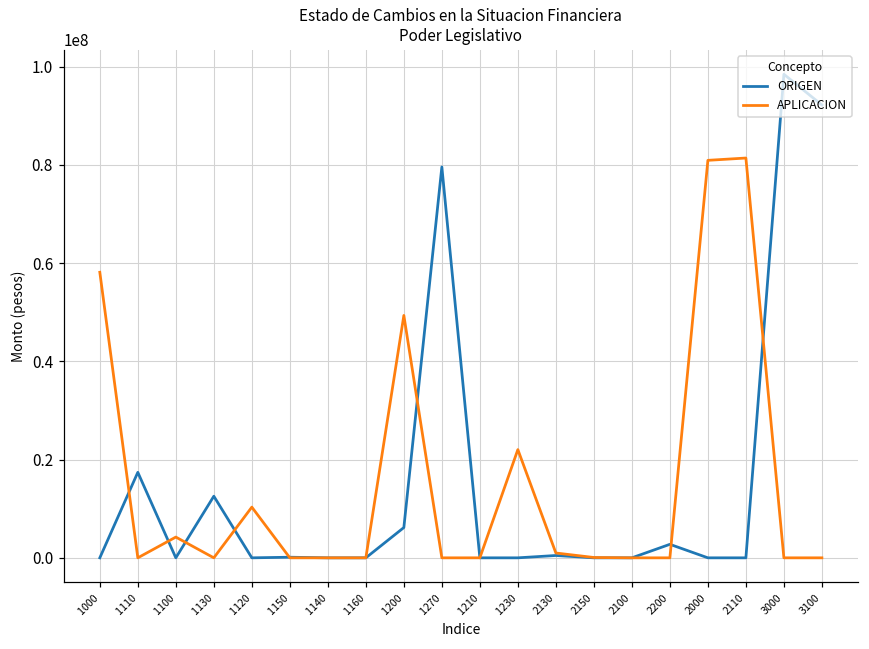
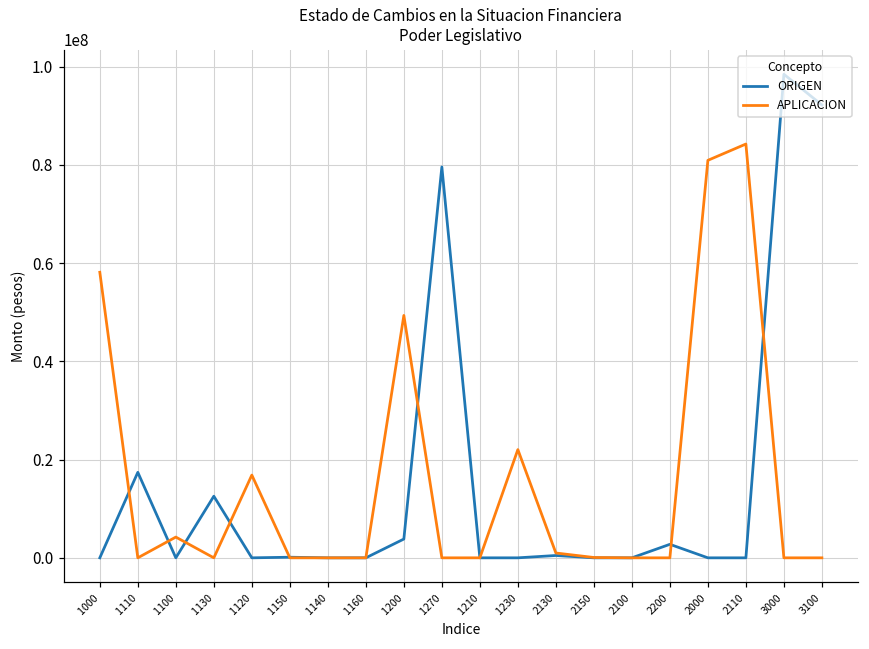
APLICACION, 1120: 10000000 -> 17000000
ORIGEN, 1200: 6000000 -> 4000000
APLICACION, 2110: 81000000 -> 84000000
